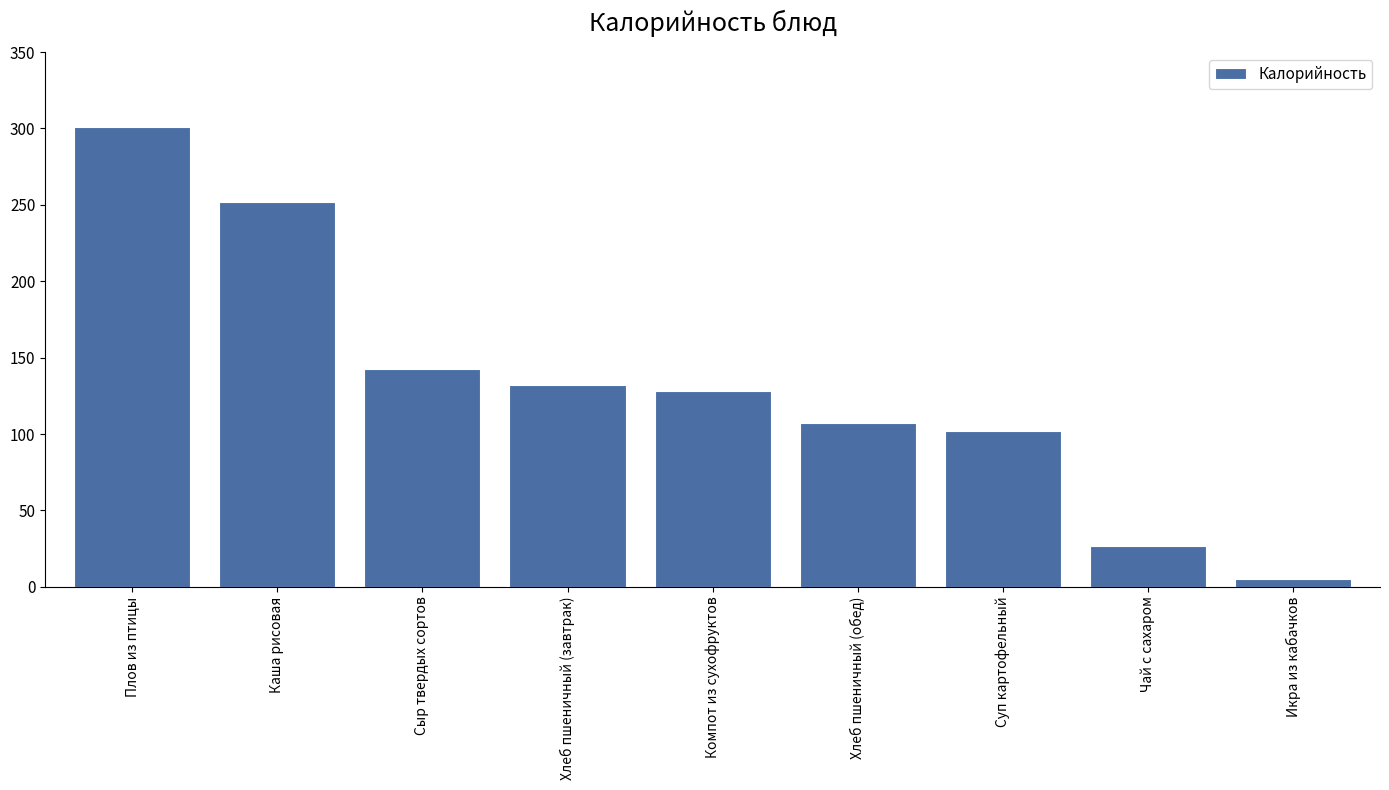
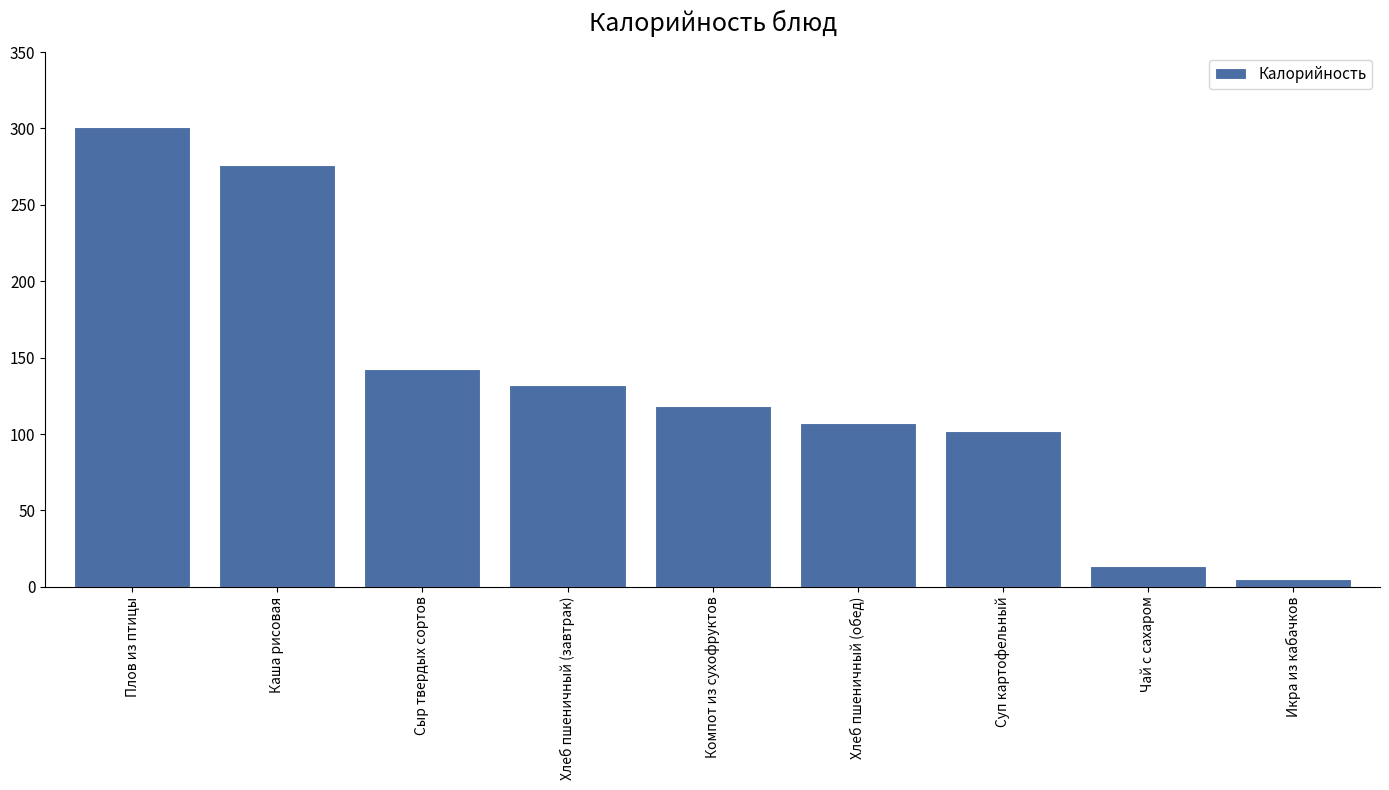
Каша рисовая: 252 -> 276
Компот из сухофруктов: 128 -> 119
Чай с сахаром: 27 -> 14
